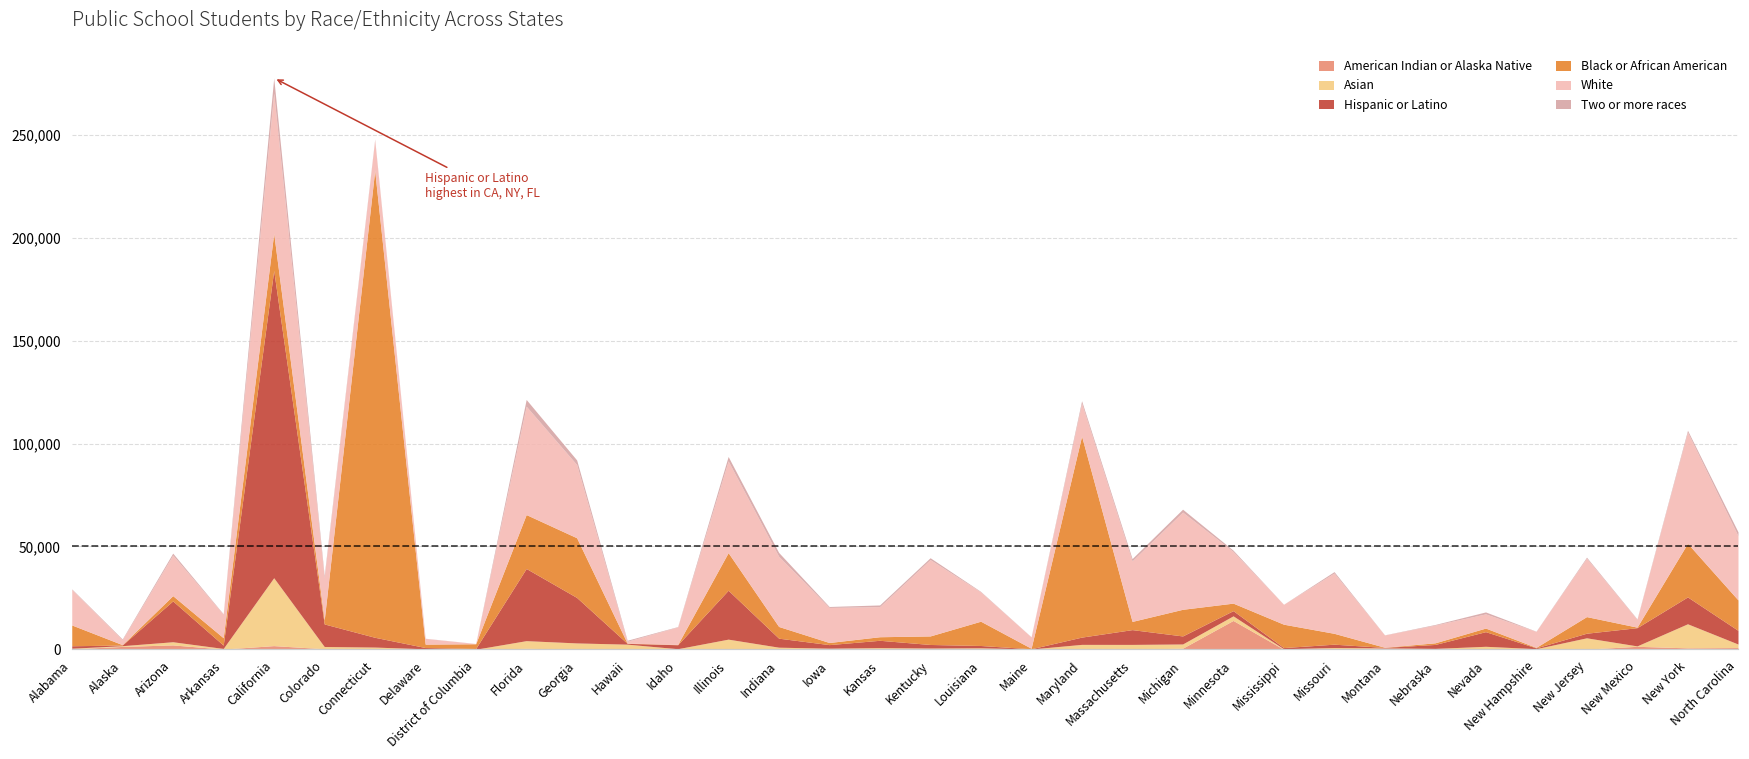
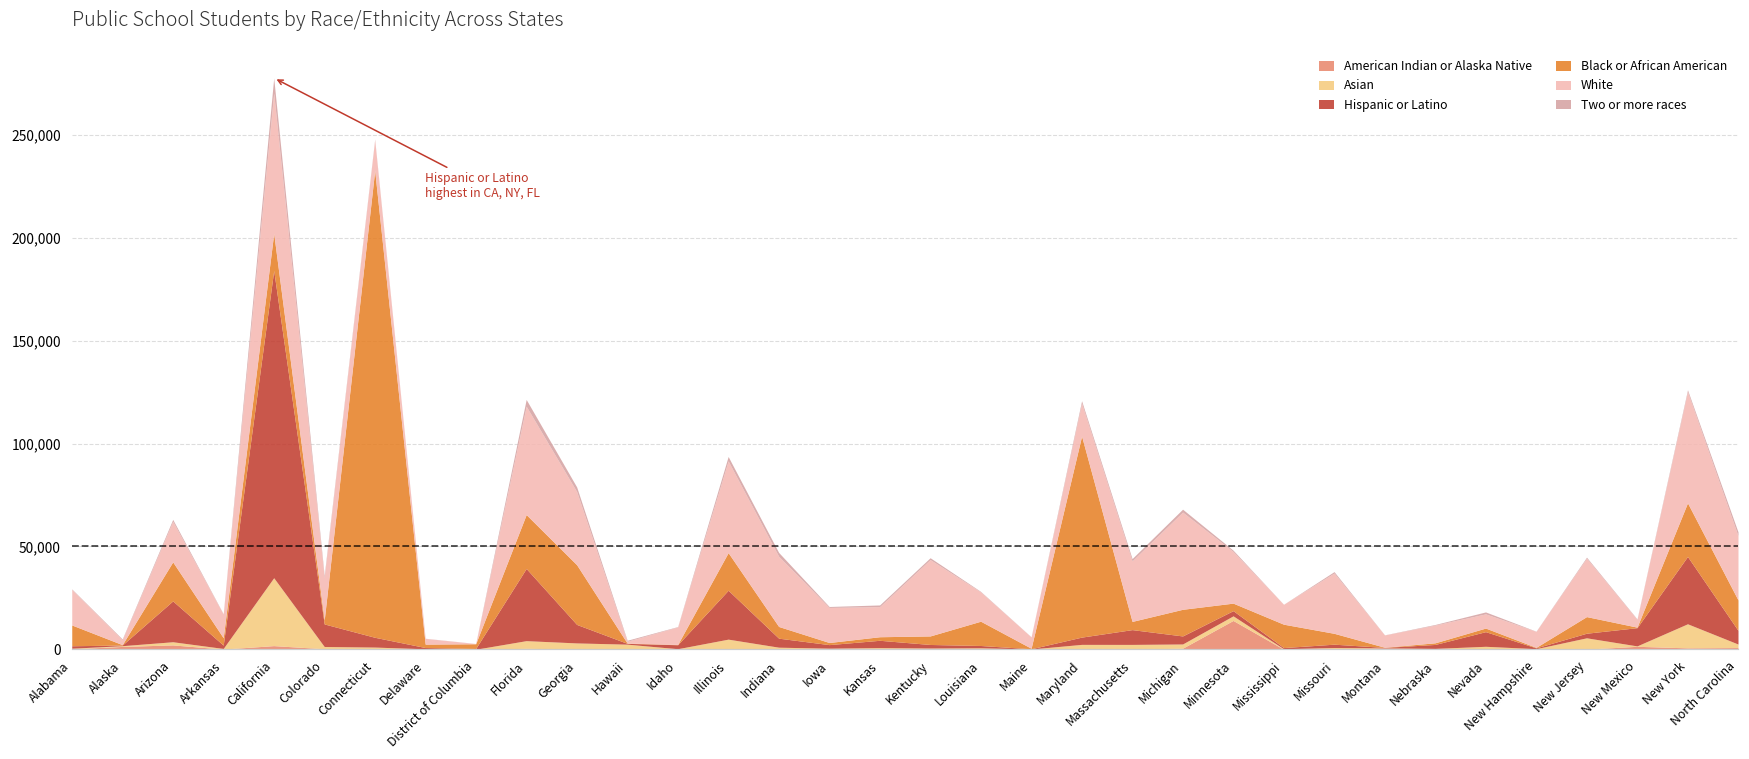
Black or African American, Arizona: 3,000 -> 19,000
Hispanic or Latino, Georgia: 22,000 -> 9,000
Hispanic or Latino, New York: 13,000 -> 33,000
